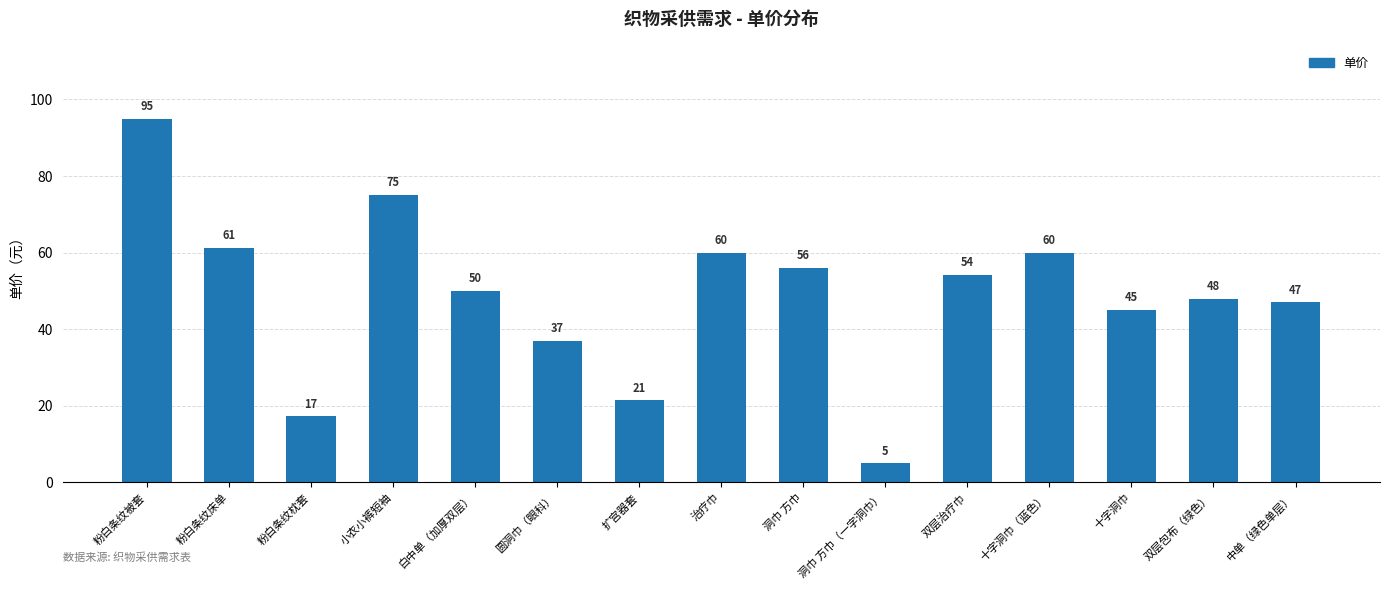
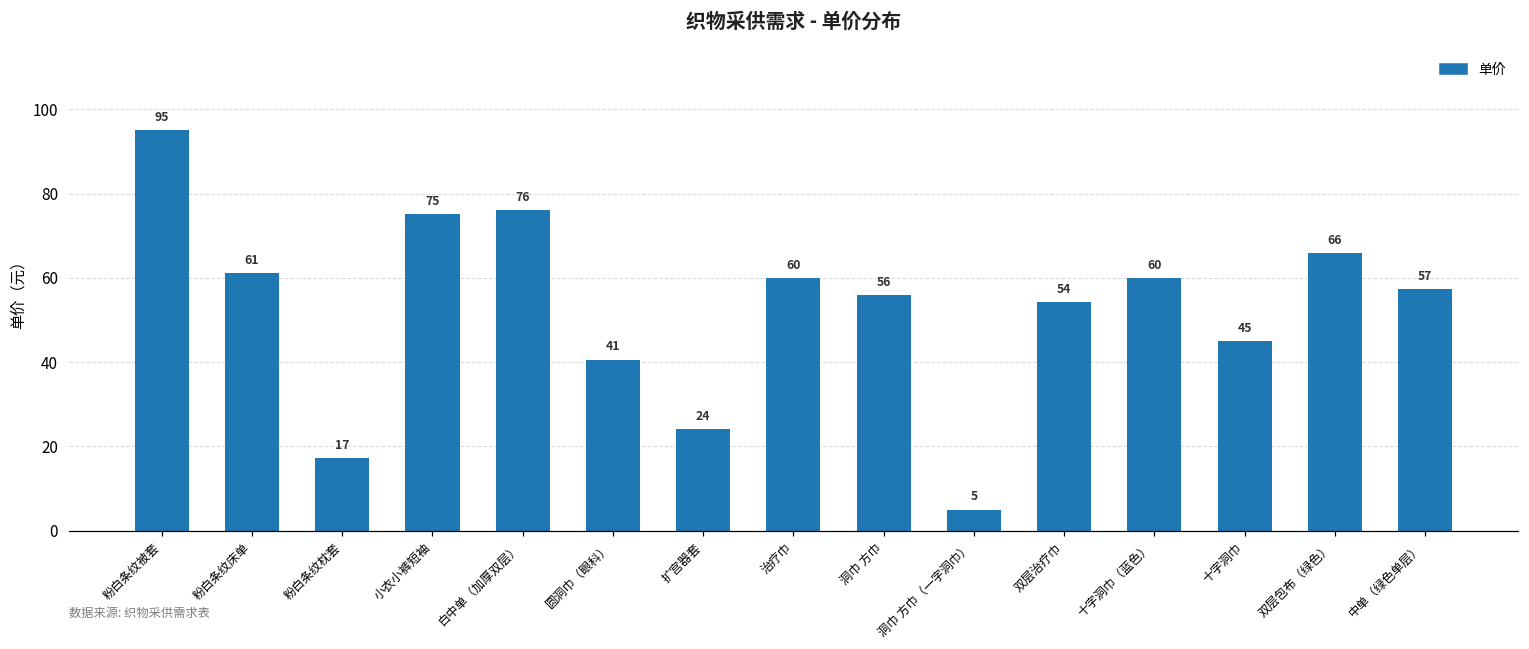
白中单（加厚双层）: 50 -> 76
圆洞巾（眼科）: 37 -> 41
扩宫器套: 21 -> 24
双层包布（绿色）: 48 -> 66
中单（绿色单层）: 47 -> 57
